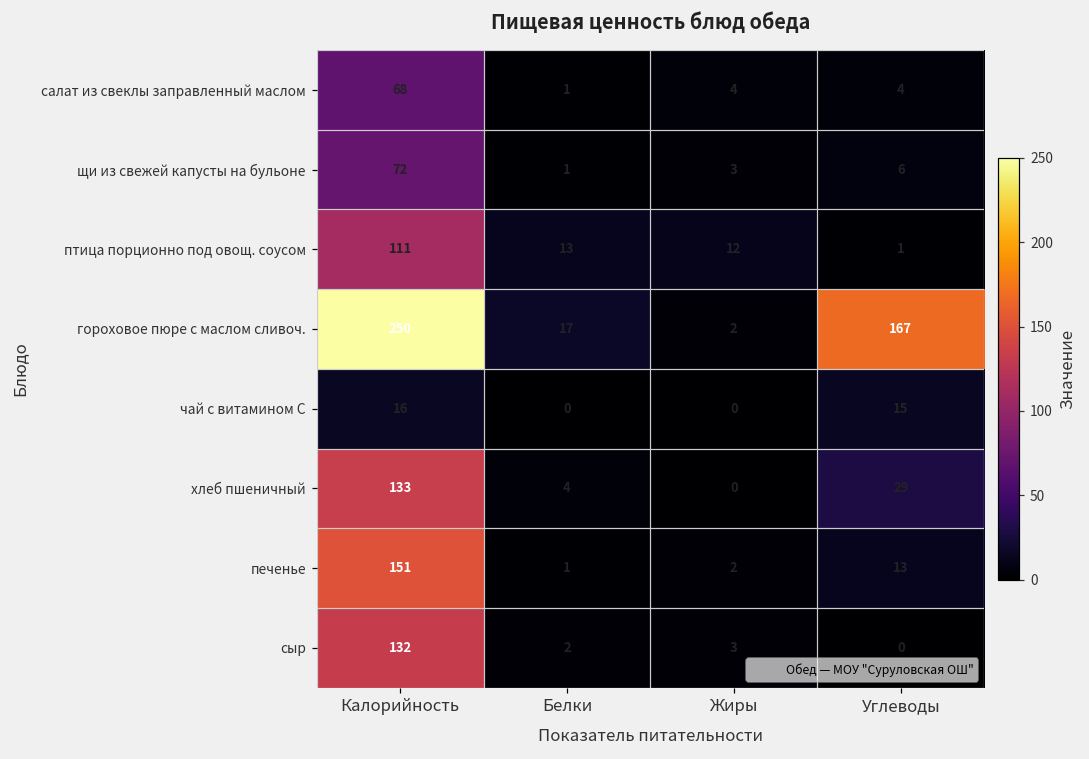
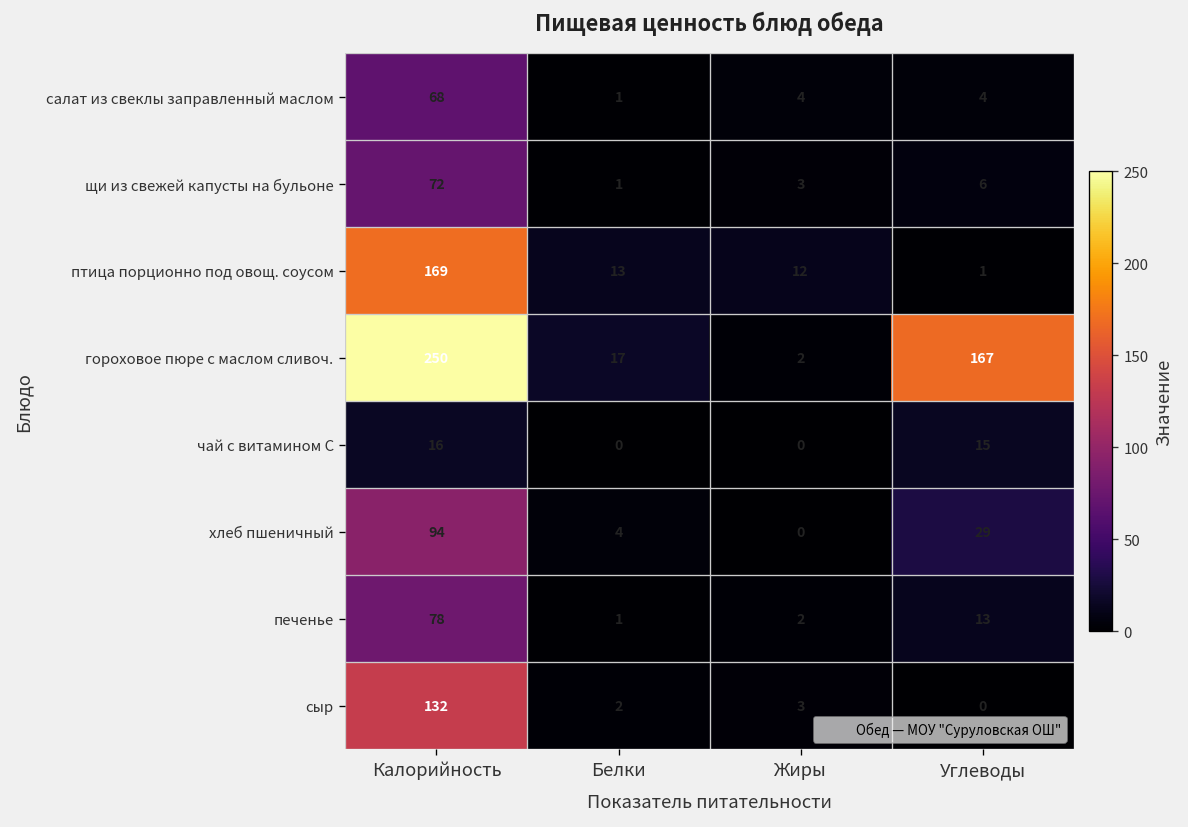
птица порционно под овощ. соусом, Калорийность: 111 -> 169
хлеб пшеничный, Калорийность: 133 -> 94
печенье, Калорийность: 151 -> 78
